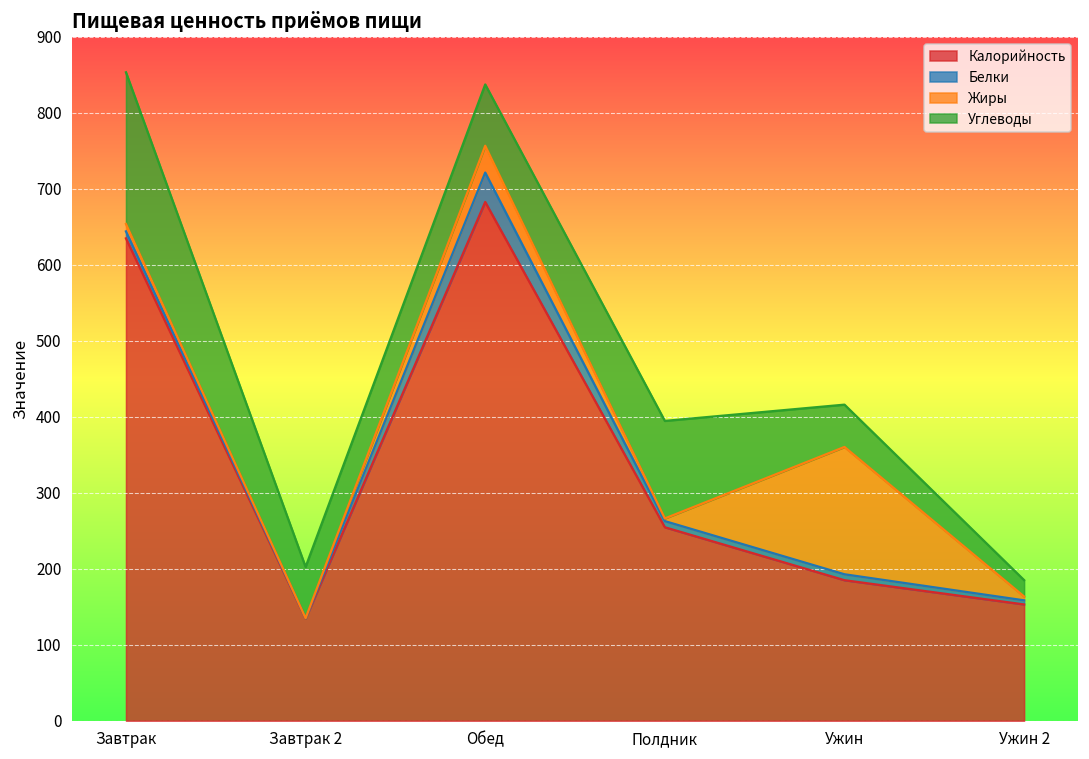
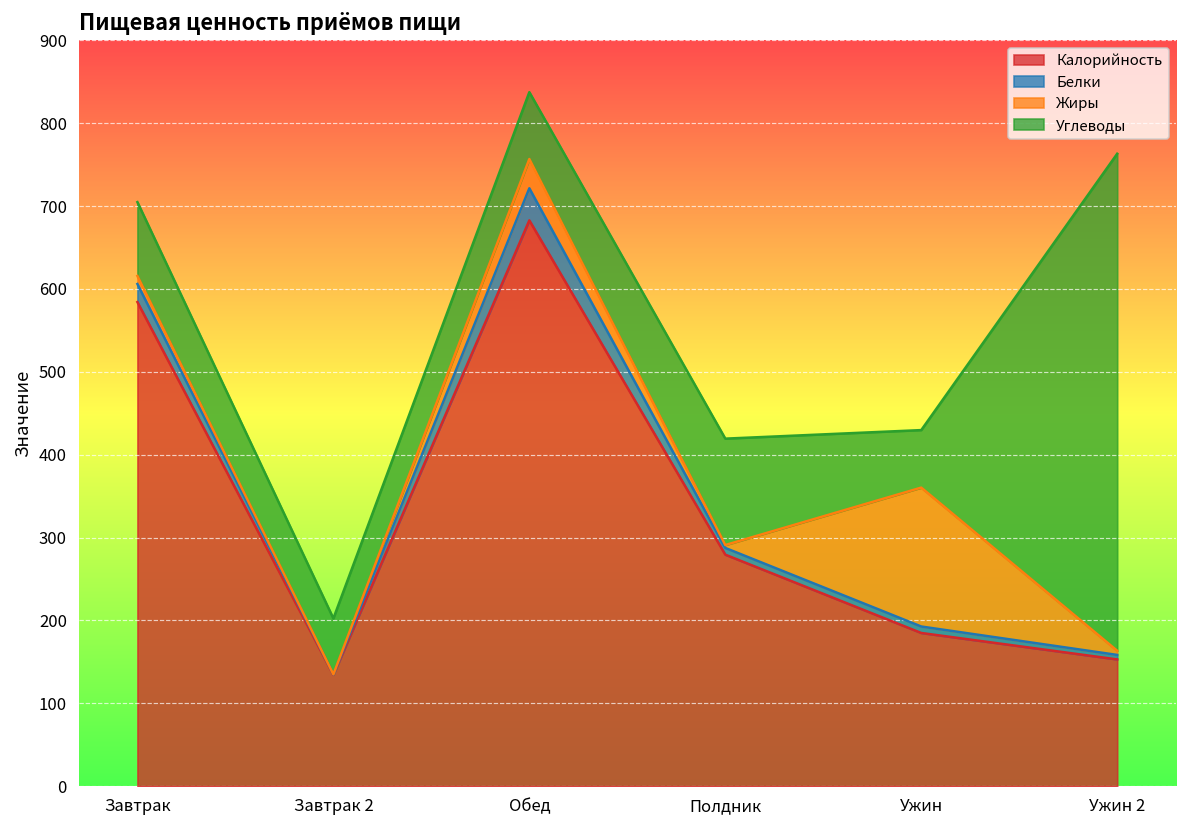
Калорийность, Завтрак: 630 -> 580
Белки, Завтрак: 10 -> 20
Углеводы, Завтрак: 200 -> 90
Калорийность, Полдник: 250 -> 280
Углеводы, Ужин: 60 -> 70
Углеводы, Ужин 2: 20 -> 600
